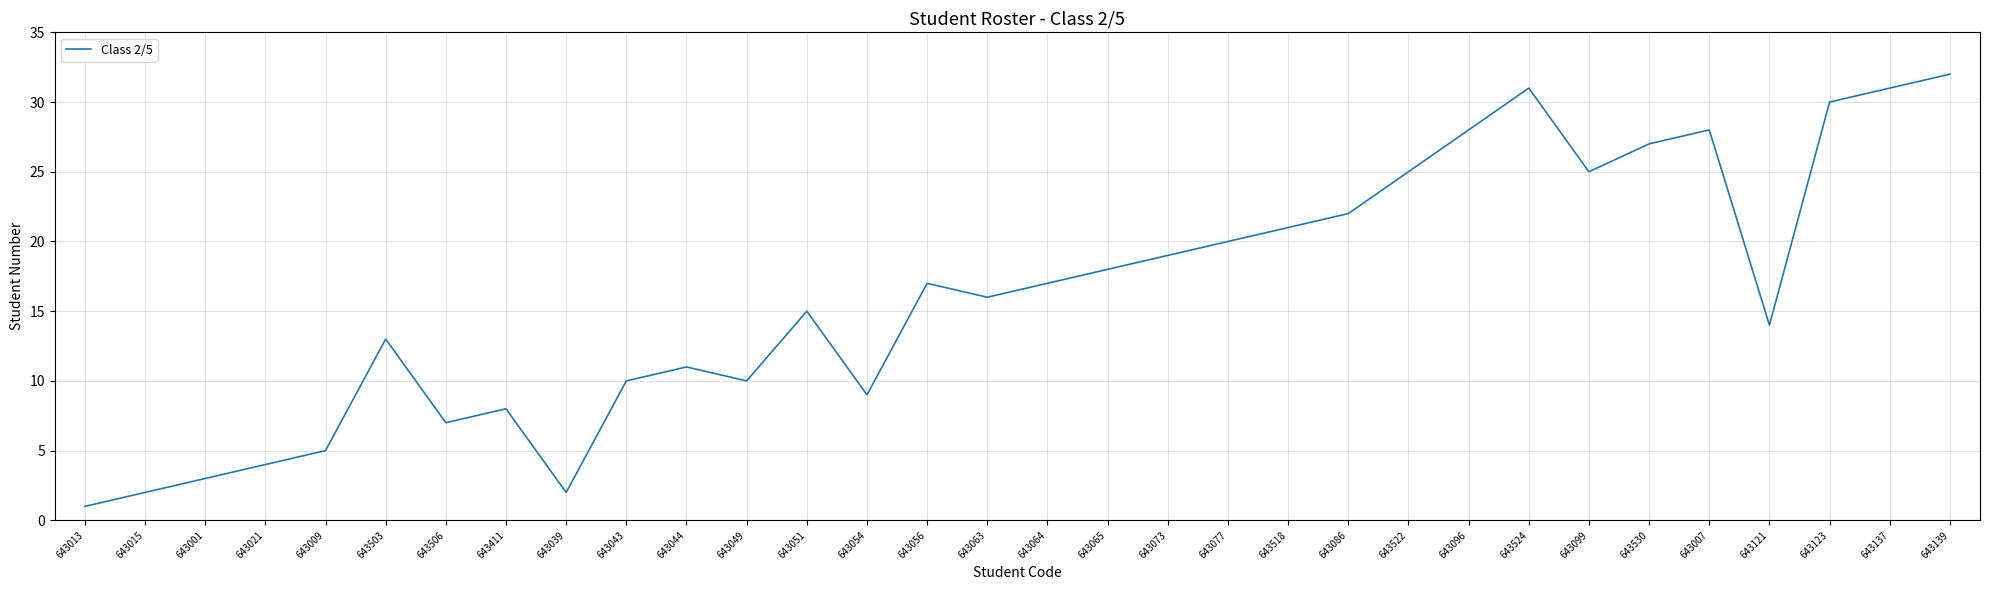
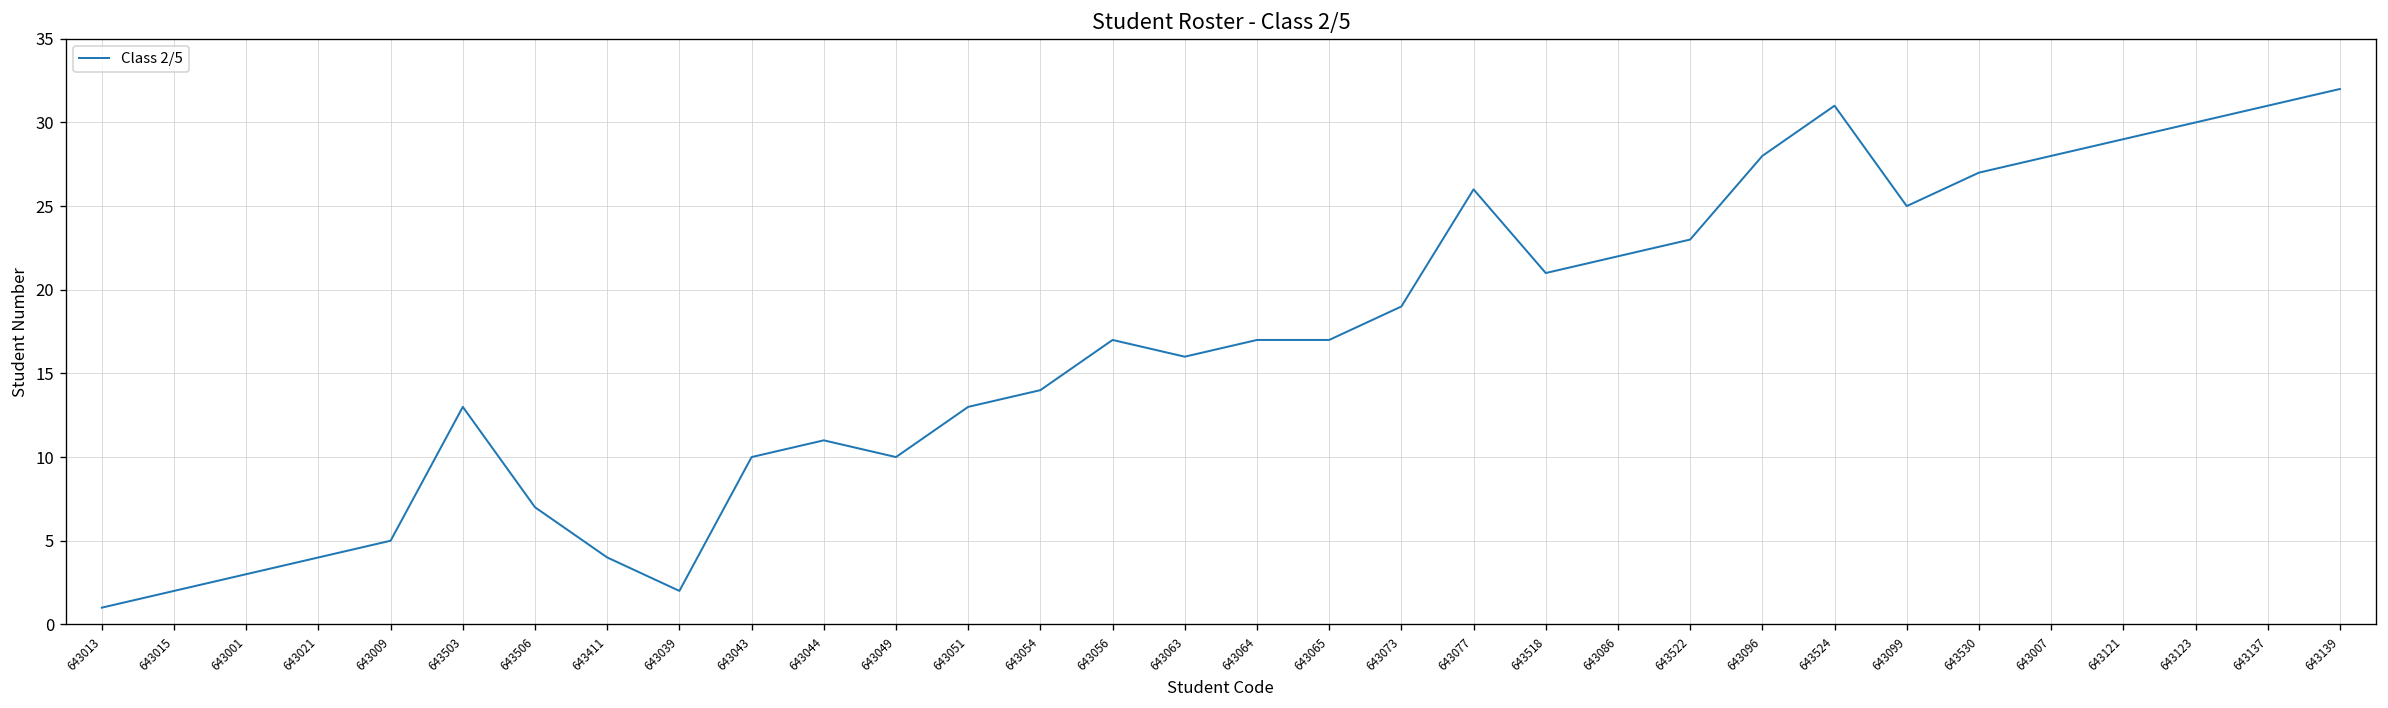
643411: 8 -> 4
643051: 15 -> 13
643054: 9 -> 14
643065: 18 -> 17
643077: 20 -> 26
643522: 25 -> 23
643121: 14 -> 29
